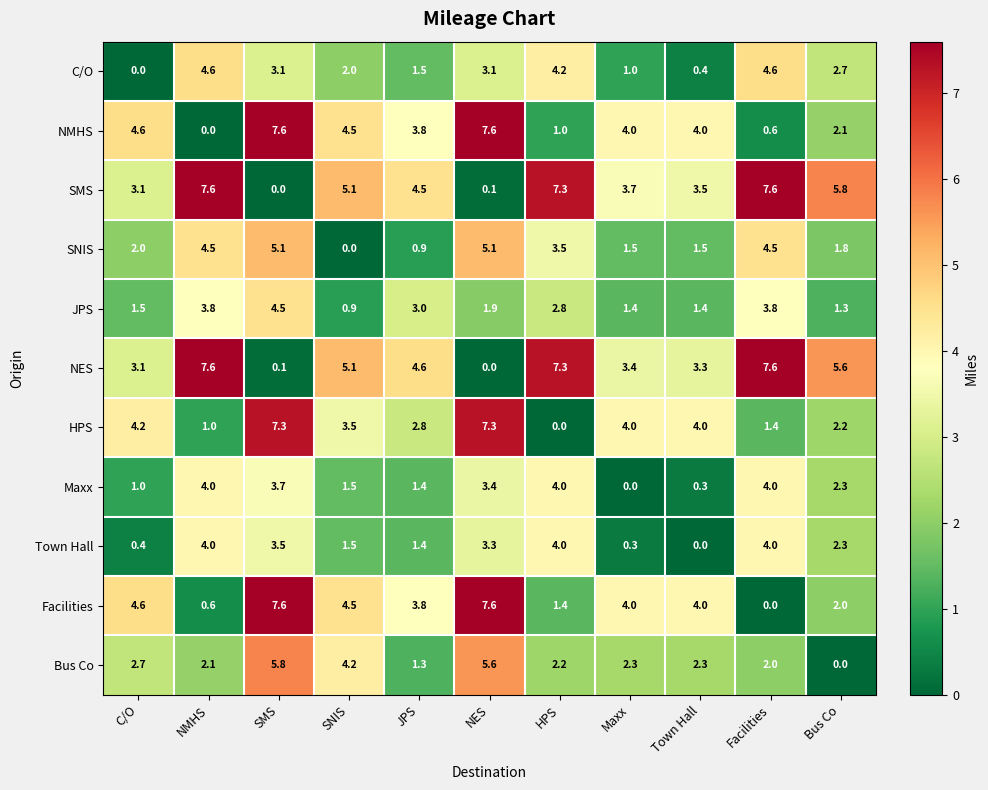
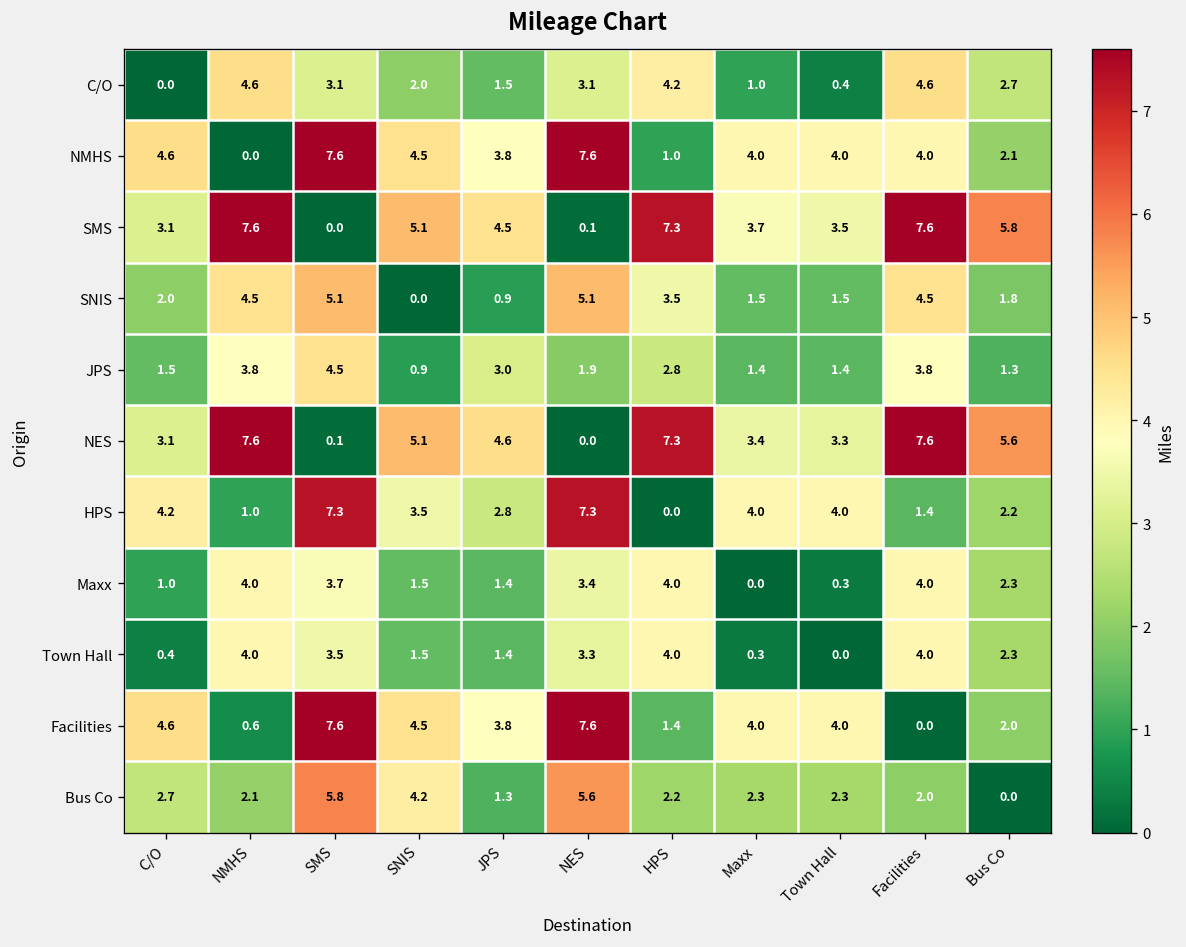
NMHS, Facilities: 0.6 -> 4.0
